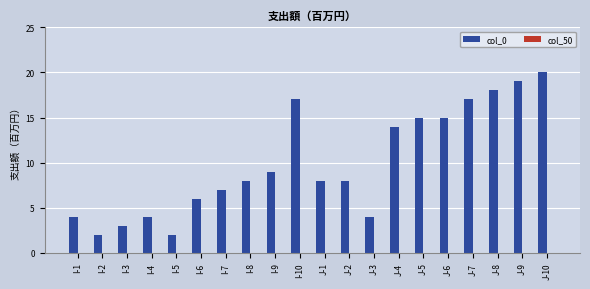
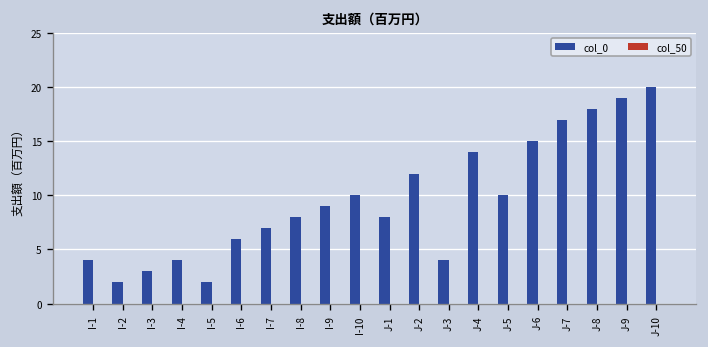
col_0, I-10: 17 -> 10
col_0, J-2: 8 -> 12
col_0, J-5: 15 -> 10
